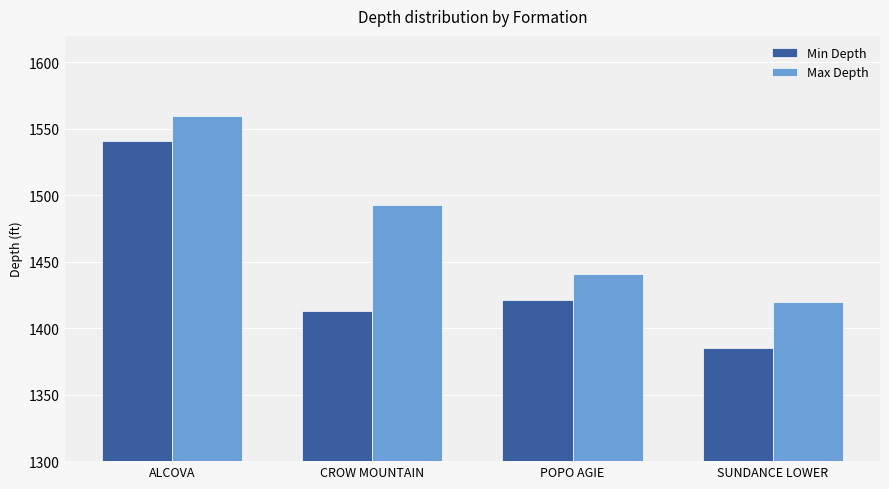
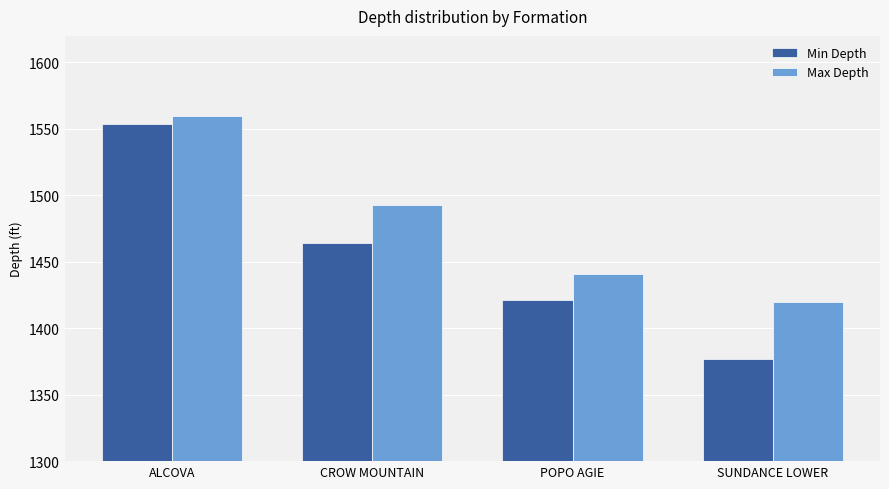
Min Depth, ALCOVA: 1541 -> 1554
Min Depth, CROW MOUNTAIN: 1413 -> 1464
Min Depth, SUNDANCE LOWER: 1385 -> 1377
